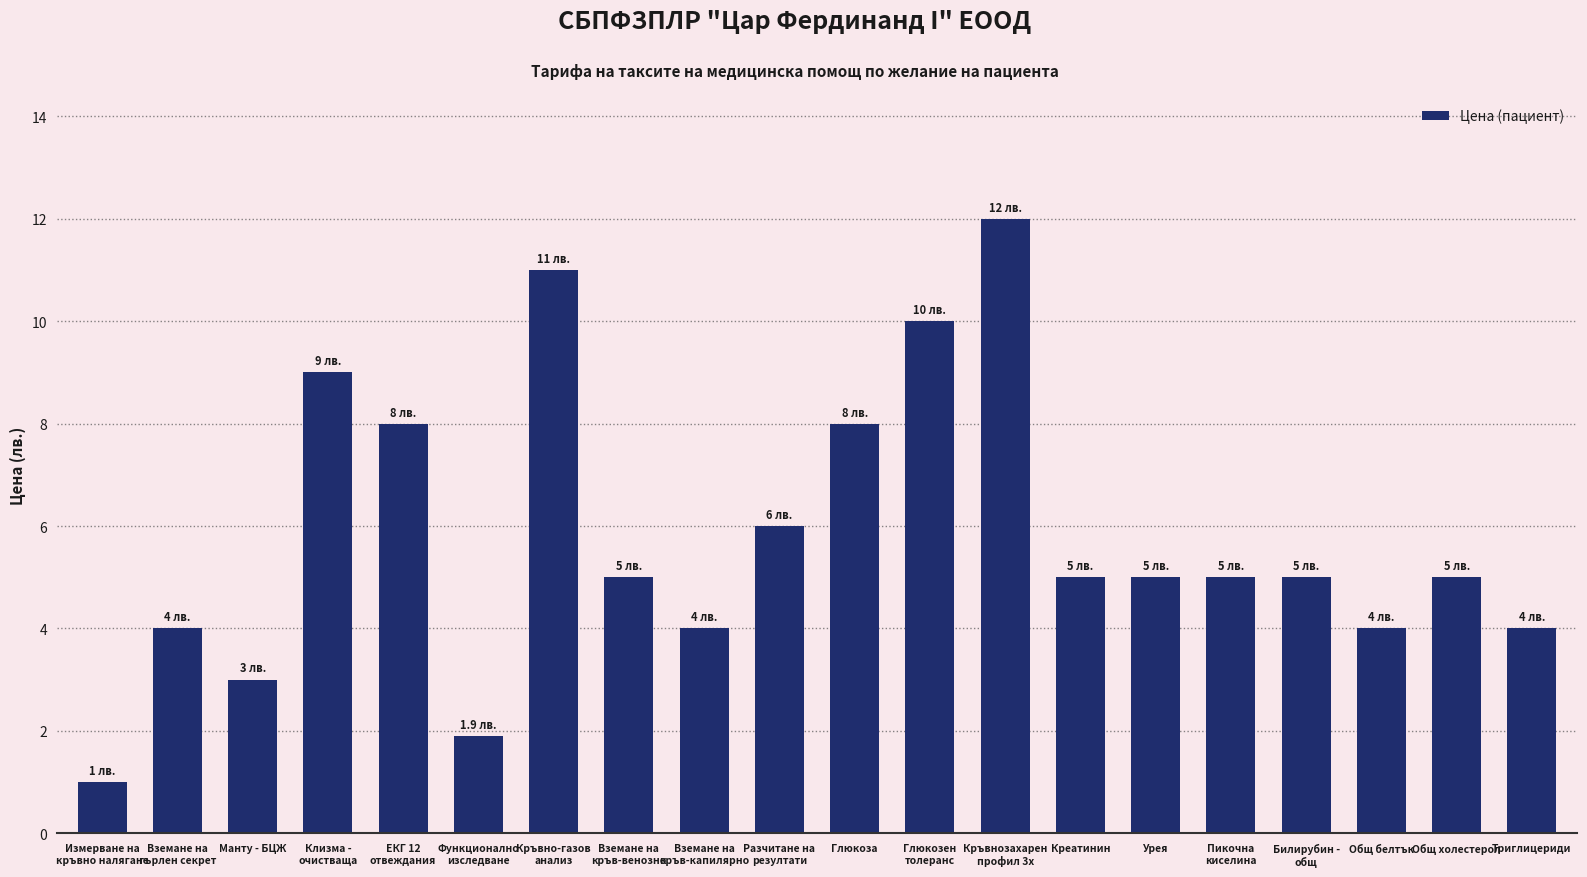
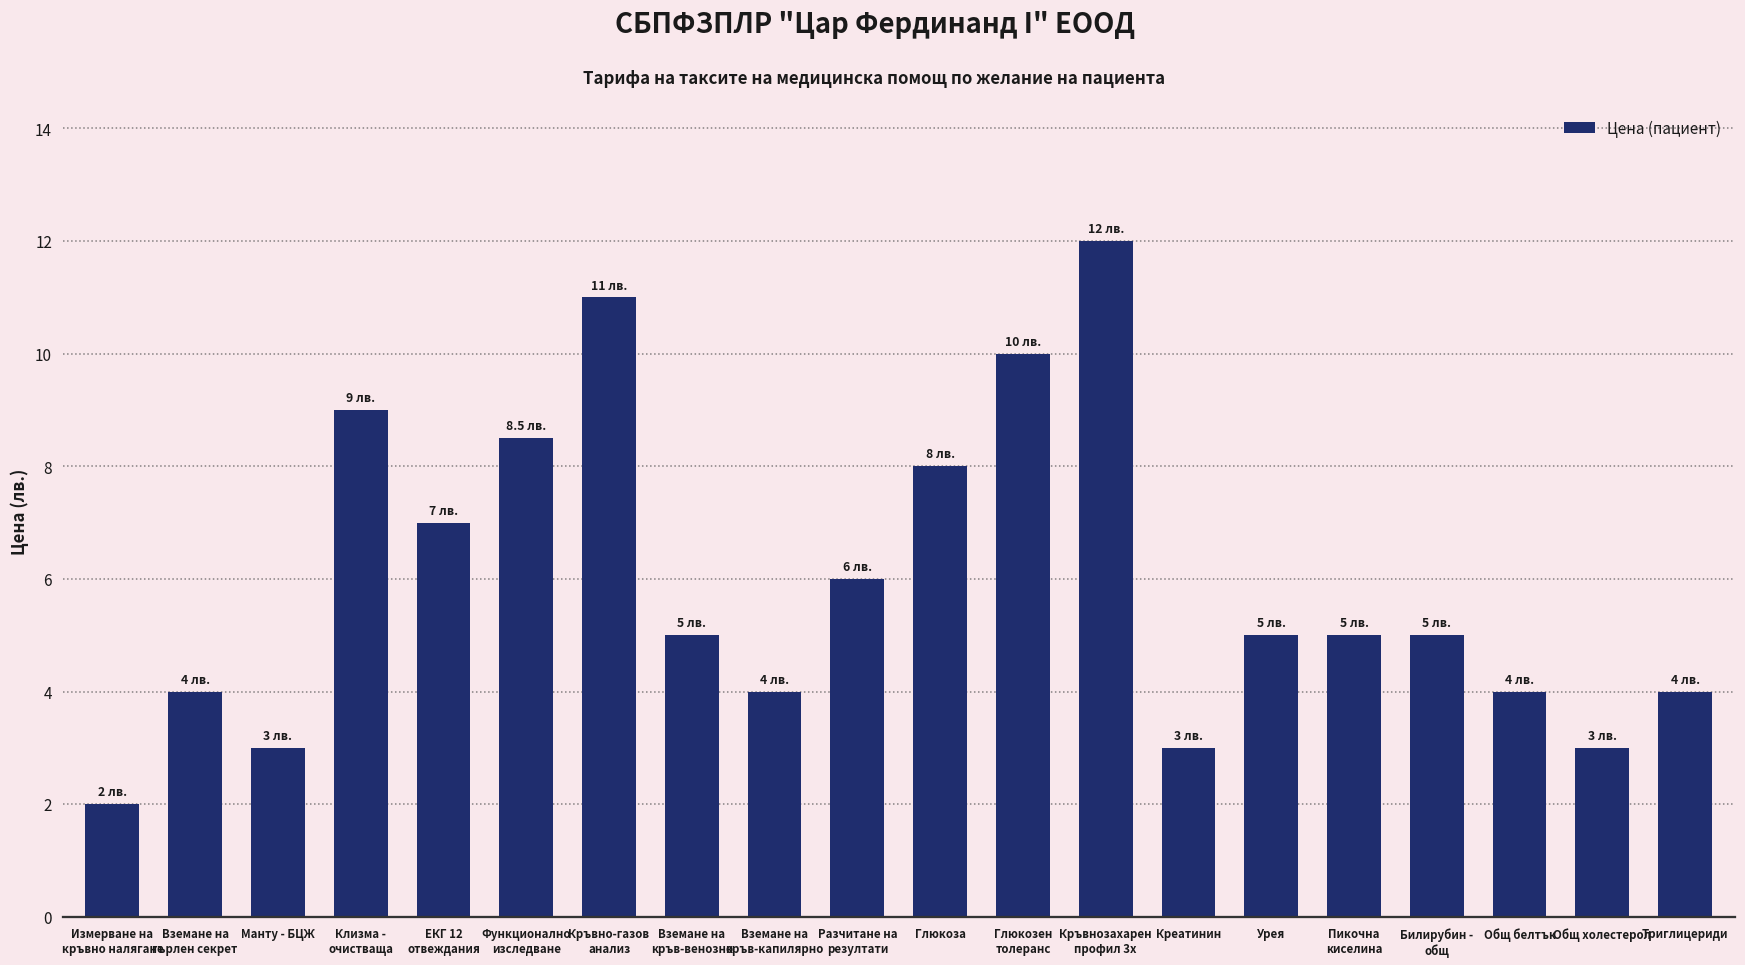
Измерване на кръвно налягане: 1 -> 2
ЕКГ 12 отвеждания: 8 -> 7
Функционално изследване: 1.9 -> 8.5
Креатинин: 5 -> 3
Общ холестерол: 5 -> 3
